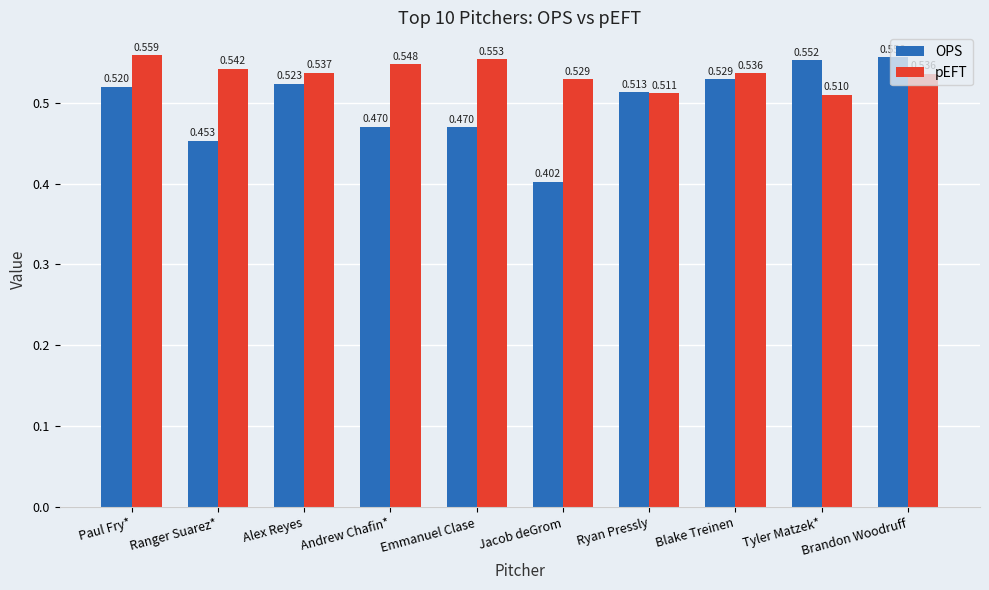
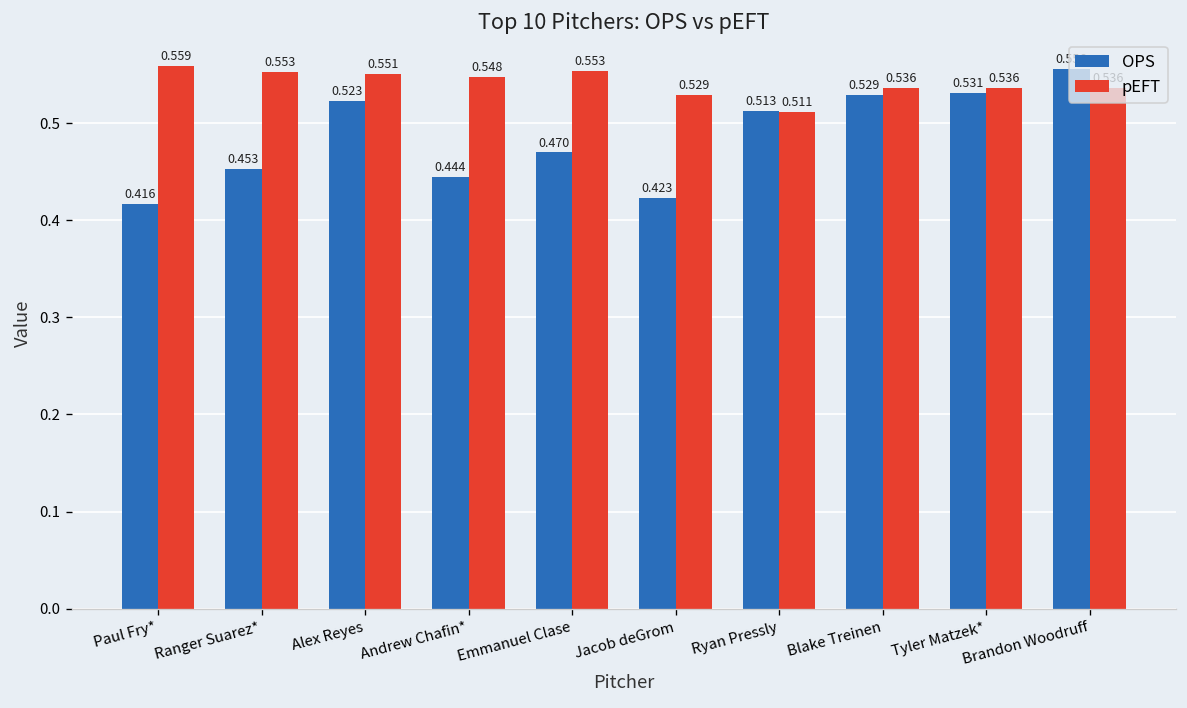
OPS, Paul Fry*: 0.520 -> 0.416
pEFT, Ranger Suarez*: 0.542 -> 0.553
pEFT, Alex Reyes: 0.537 -> 0.551
OPS, Andrew Chafin*: 0.470 -> 0.444
OPS, Jacob deGrom: 0.402 -> 0.423
OPS, Tyler Matzek*: 0.552 -> 0.531
pEFT, Tyler Matzek*: 0.510 -> 0.536
